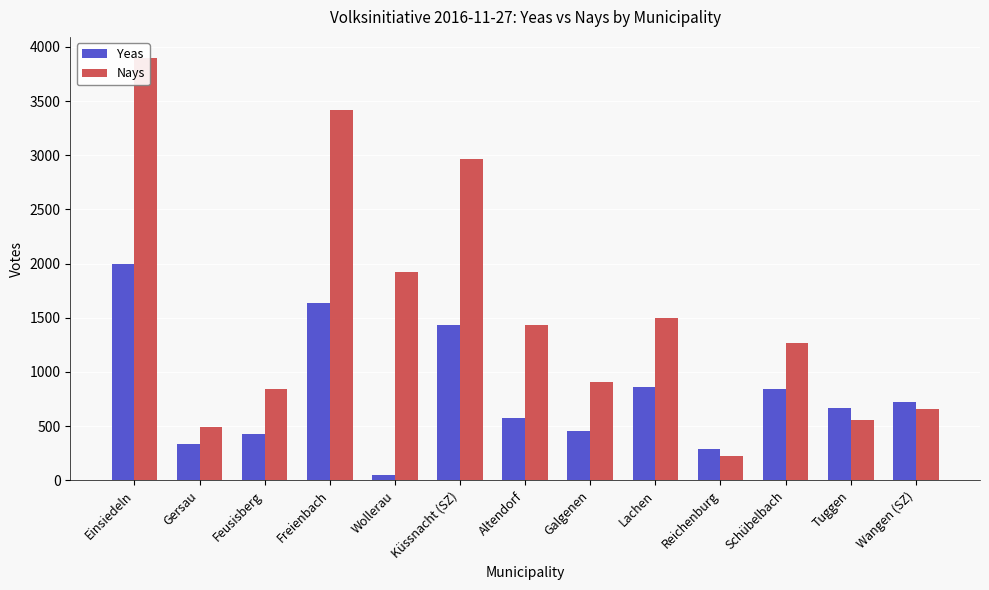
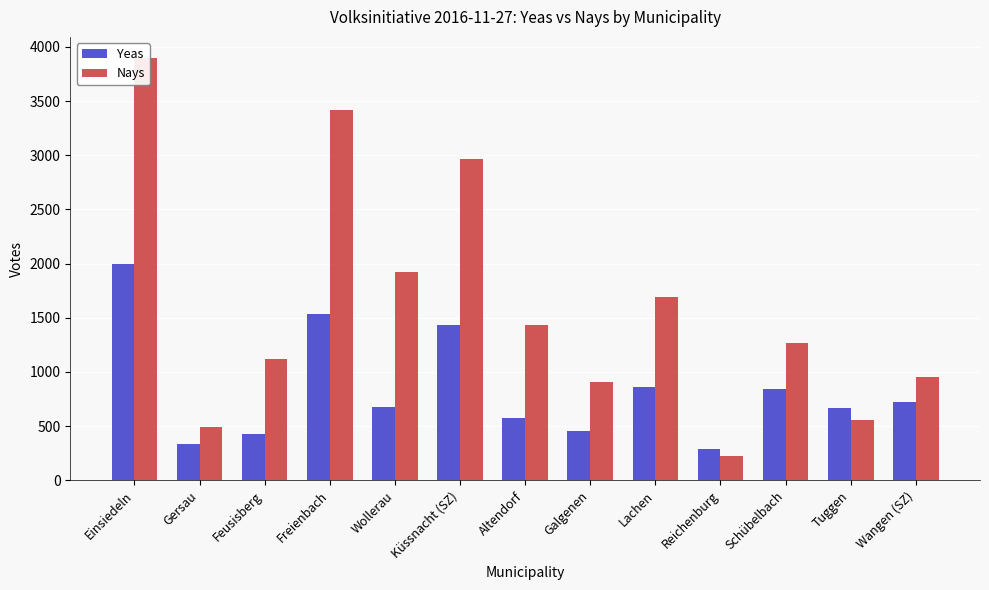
Nays, Feusisberg: 840 -> 1120
Yeas, Freienbach: 1640 -> 1530
Yeas, Wollerau: 50 -> 670
Nays, Lachen: 1500 -> 1690
Nays, Wangen (SZ): 650 -> 950
